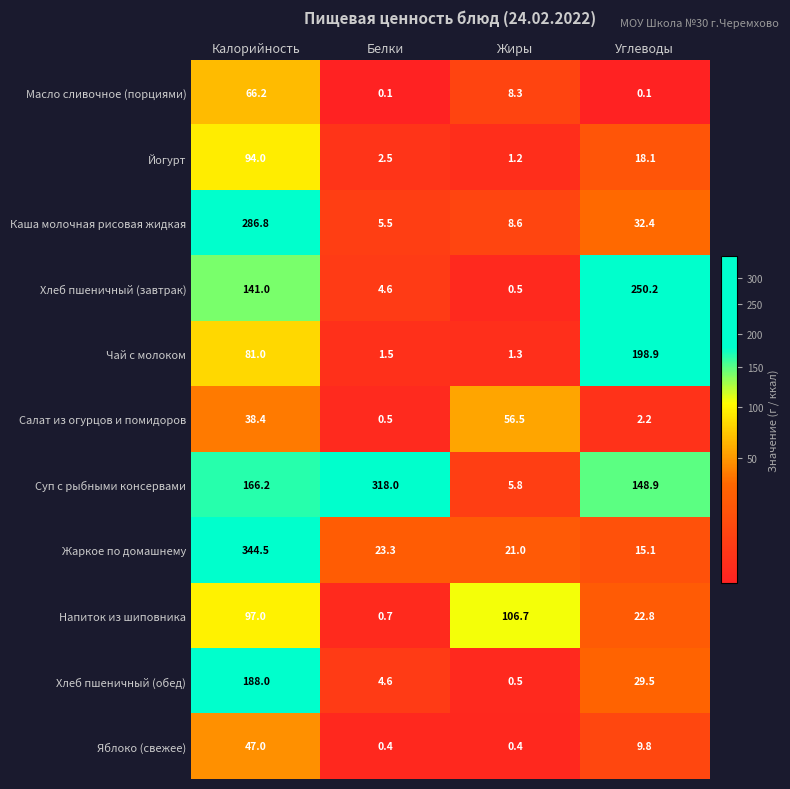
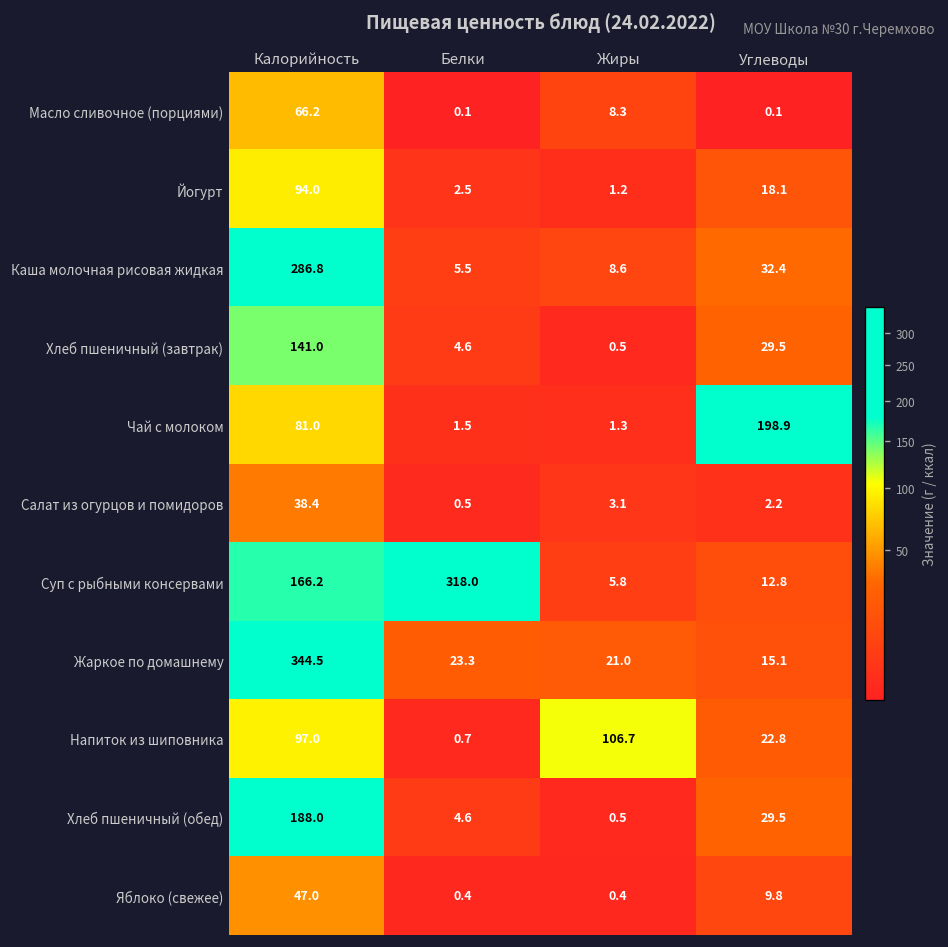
Хлеб пшеничный (завтрак), Углеводы: 250.2 -> 29.5
Салат из огурцов и помидоров, Жиры: 56.5 -> 3.1
Суп с рыбными консервами, Углеводы: 148.9 -> 12.8
